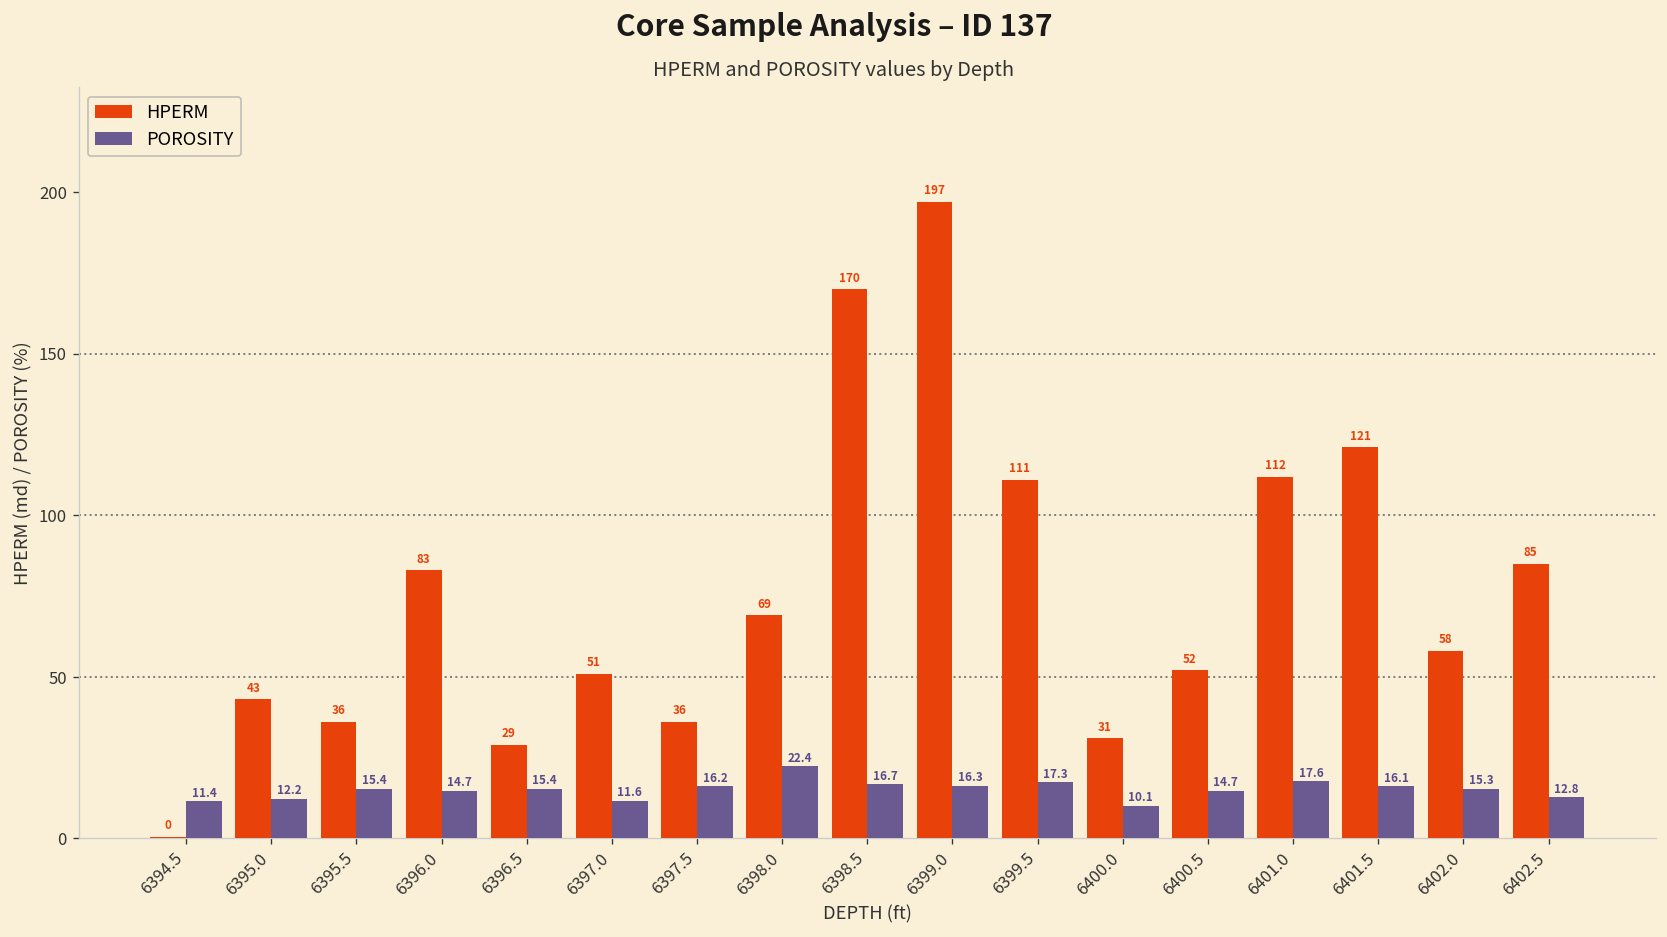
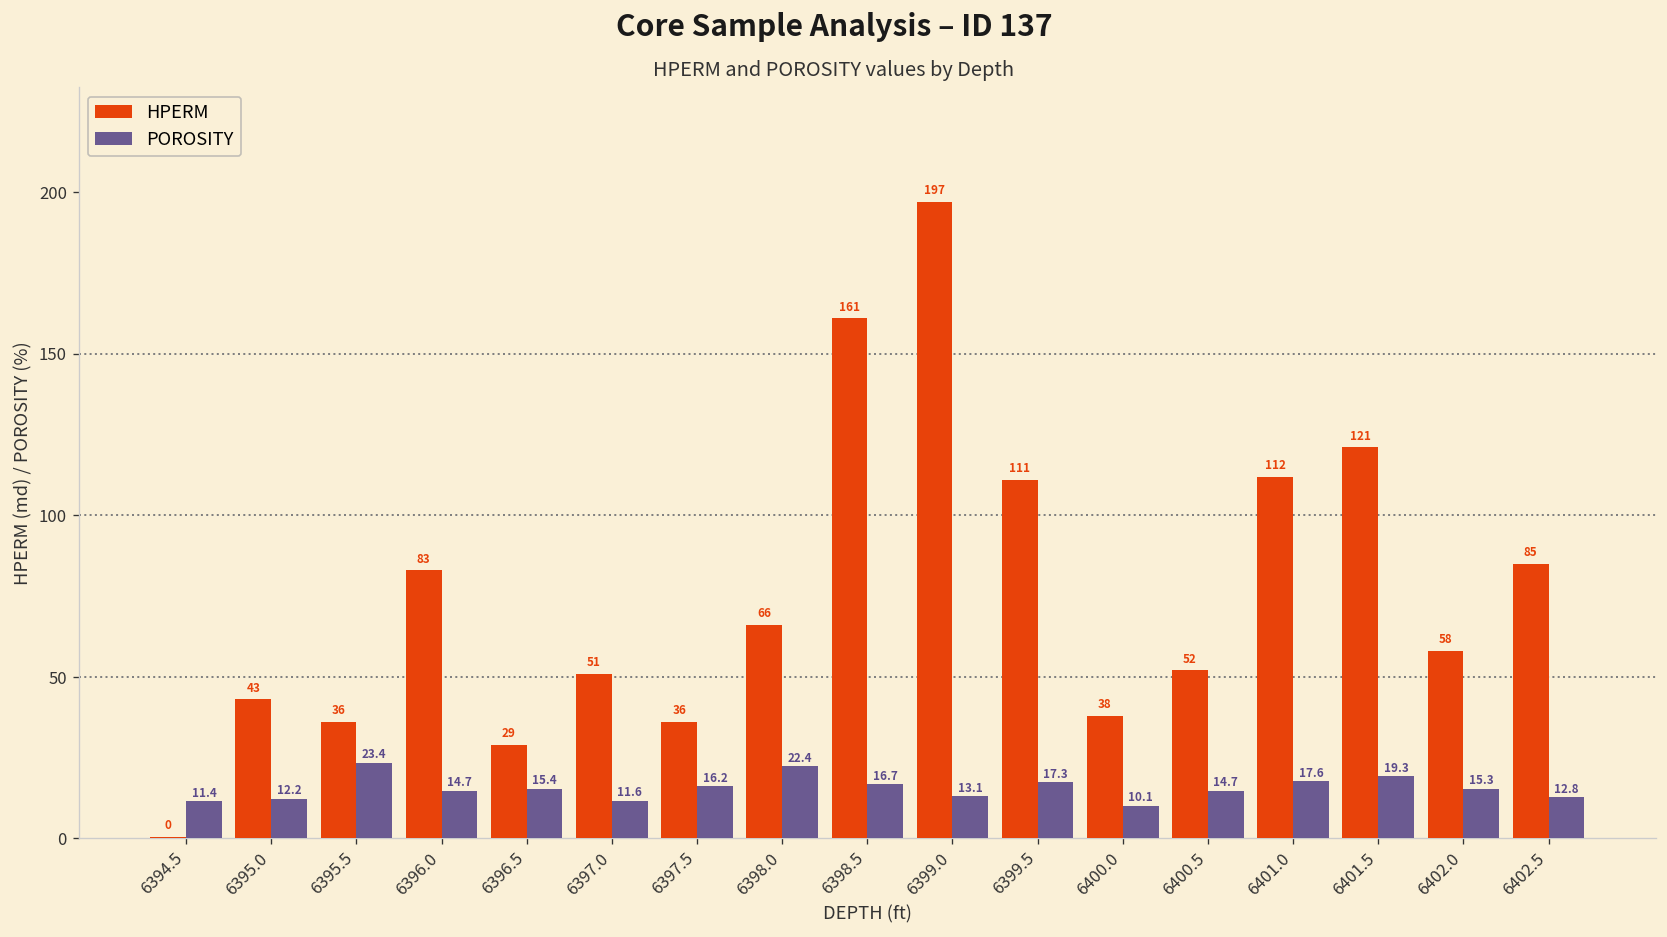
POROSITY, 6395.5: 15.4 -> 23.4
HPERM, 6398.0: 69 -> 66
HPERM, 6398.5: 170 -> 161
POROSITY, 6399.0: 16.3 -> 13.1
HPERM, 6400.0: 31 -> 38
POROSITY, 6401.5: 16.1 -> 19.3
